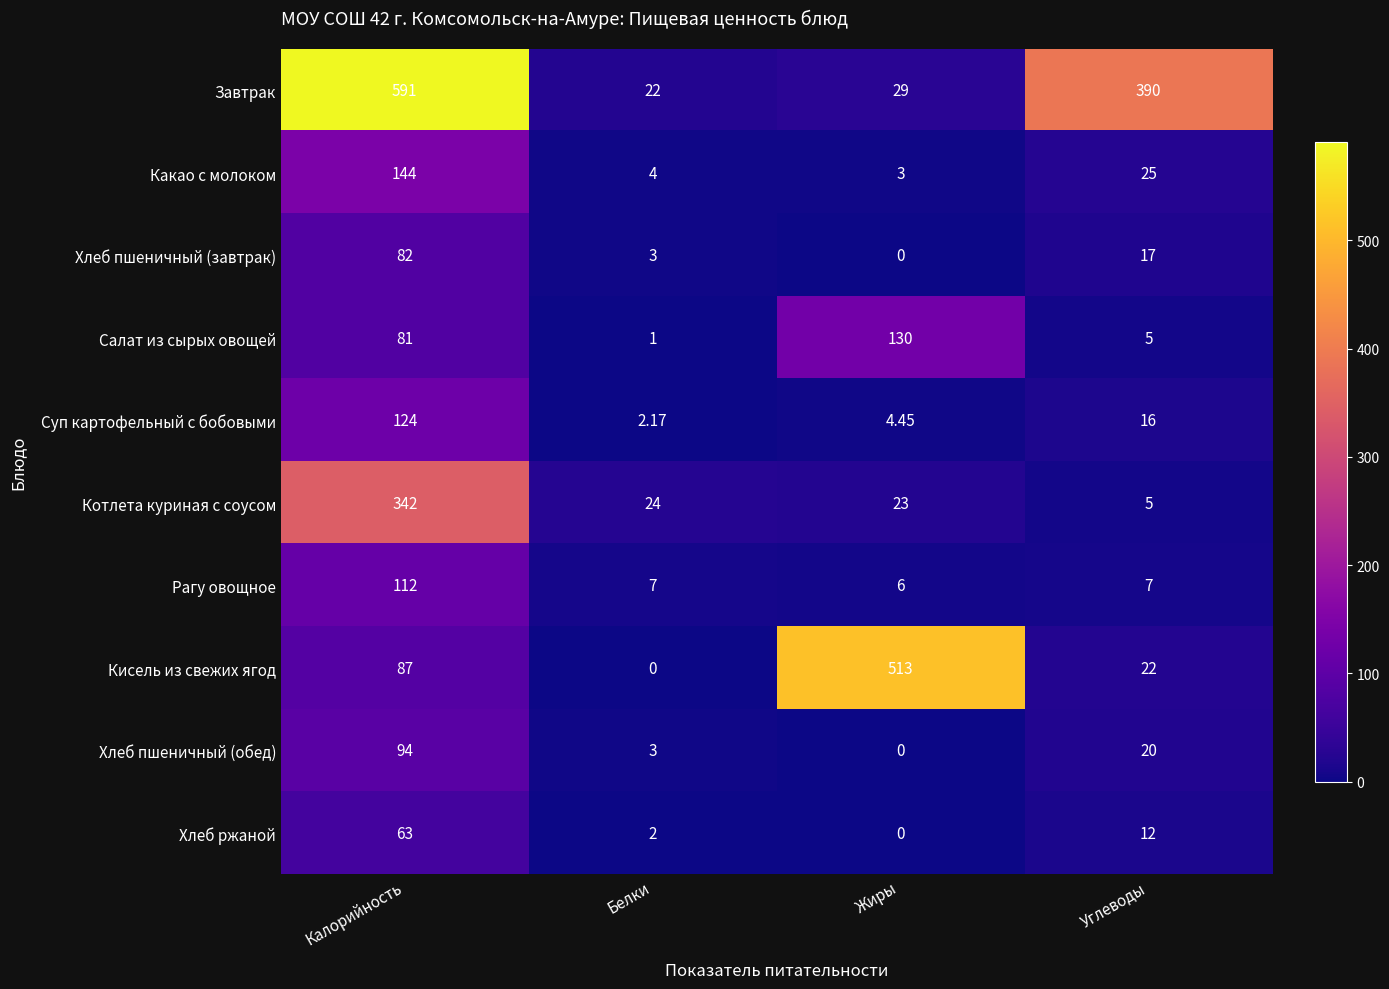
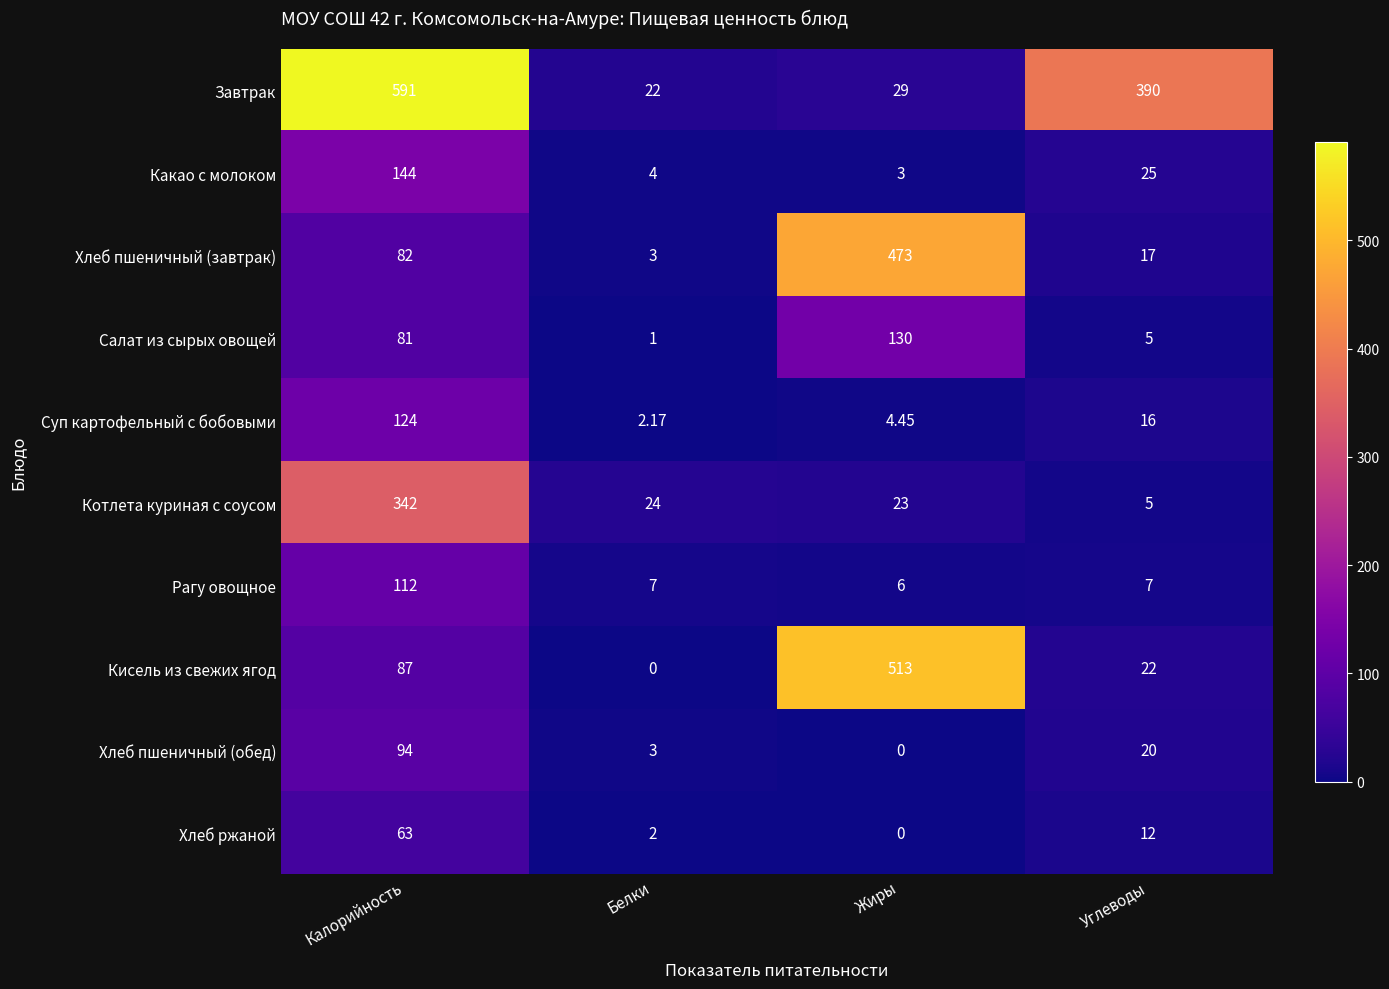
Хлеб пшеничный (завтрак), Жиры: 0 -> 473
